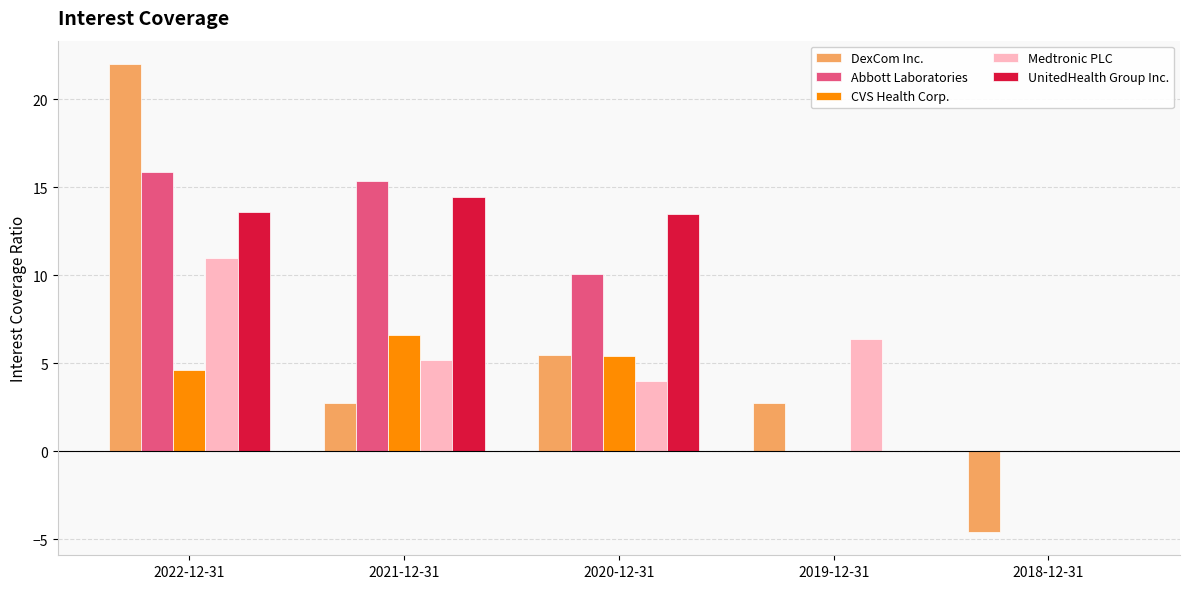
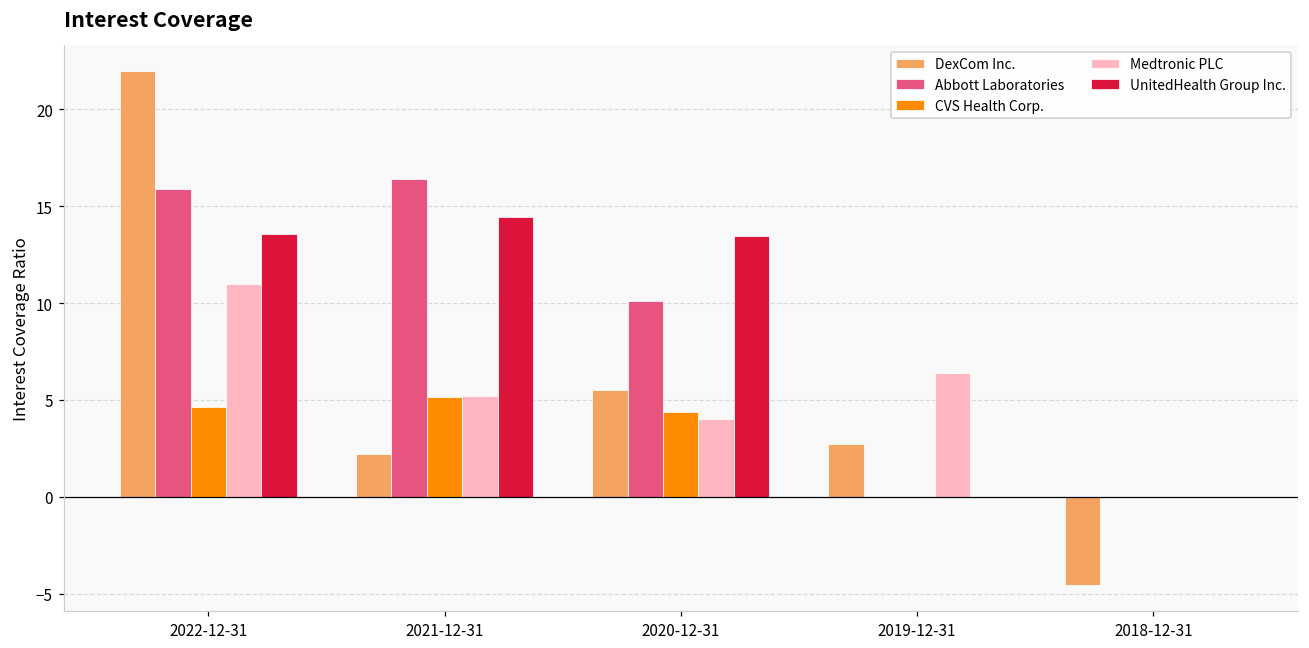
DexCom Inc., 2021-12-31: 2.7 -> 2.2
Abbott Laboratories, 2021-12-31: 15.4 -> 16.4
CVS Health Corp., 2021-12-31: 6.6 -> 5.2
CVS Health Corp., 2020-12-31: 5.5 -> 4.4
